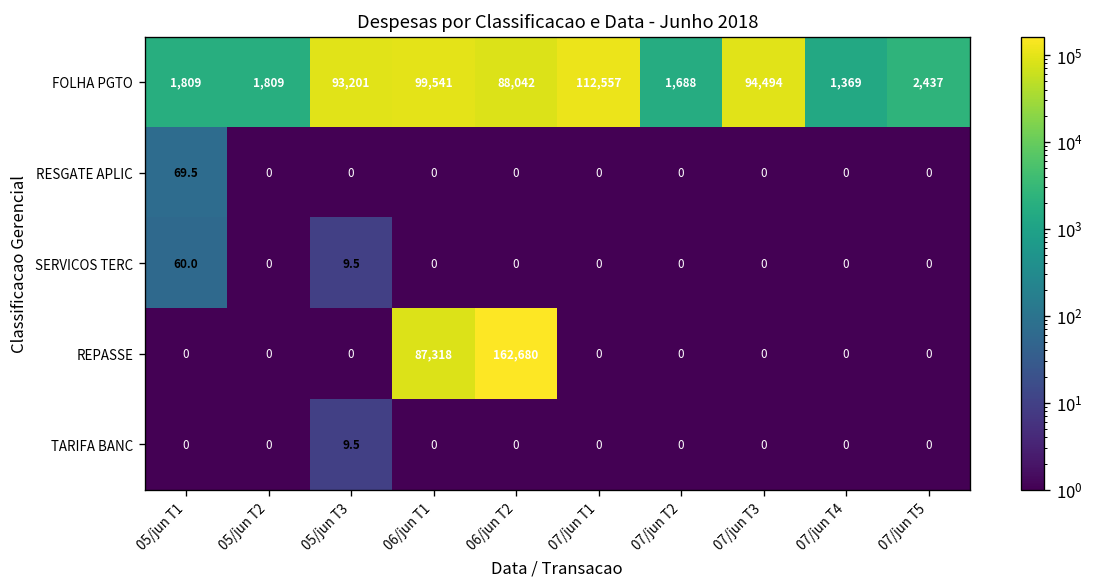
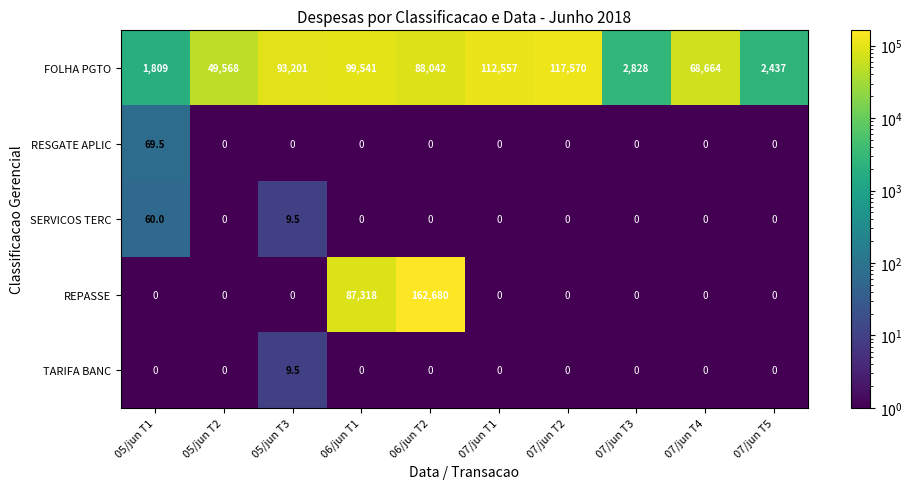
FOLHA PGTO, 05/jun T2: 1,809 -> 49,568
FOLHA PGTO, 07/jun T2: 1,688 -> 117,570
FOLHA PGTO, 07/jun T3: 94,494 -> 2,828
FOLHA PGTO, 07/jun T4: 1,369 -> 68,664
